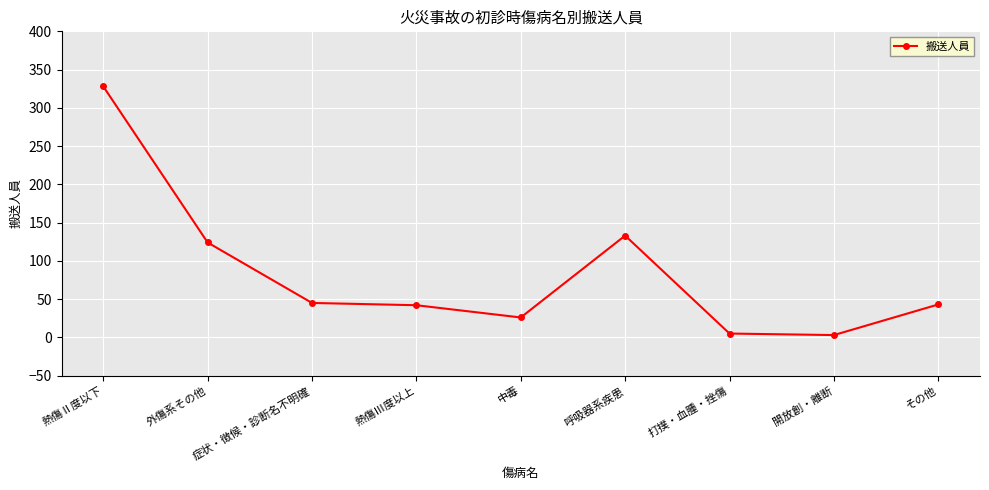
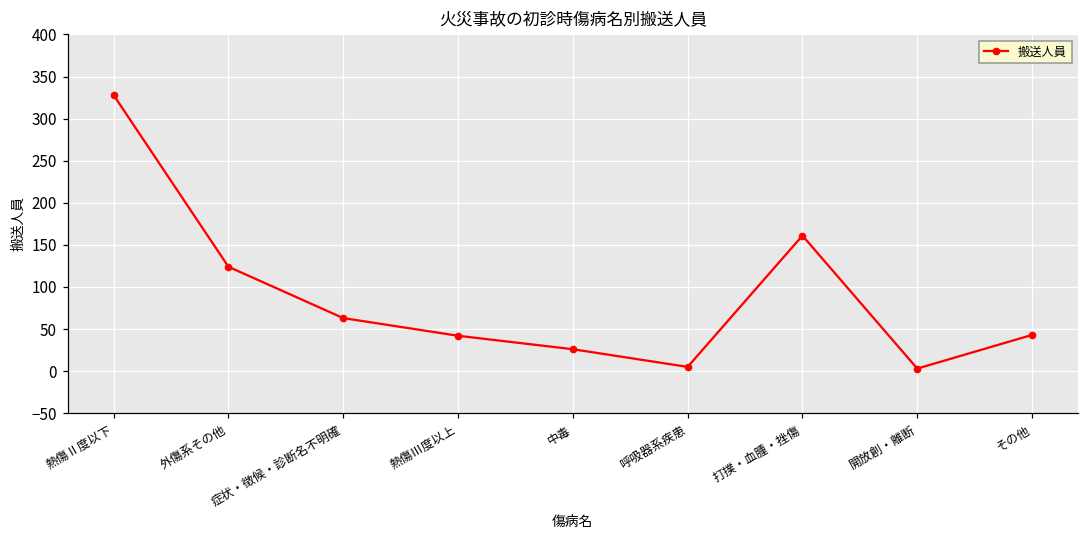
症状・徴候・診断名不明確: 50 -> 60
呼吸器系疾患: 130 -> 10
打撲・血腫・挫傷: 10 -> 160
